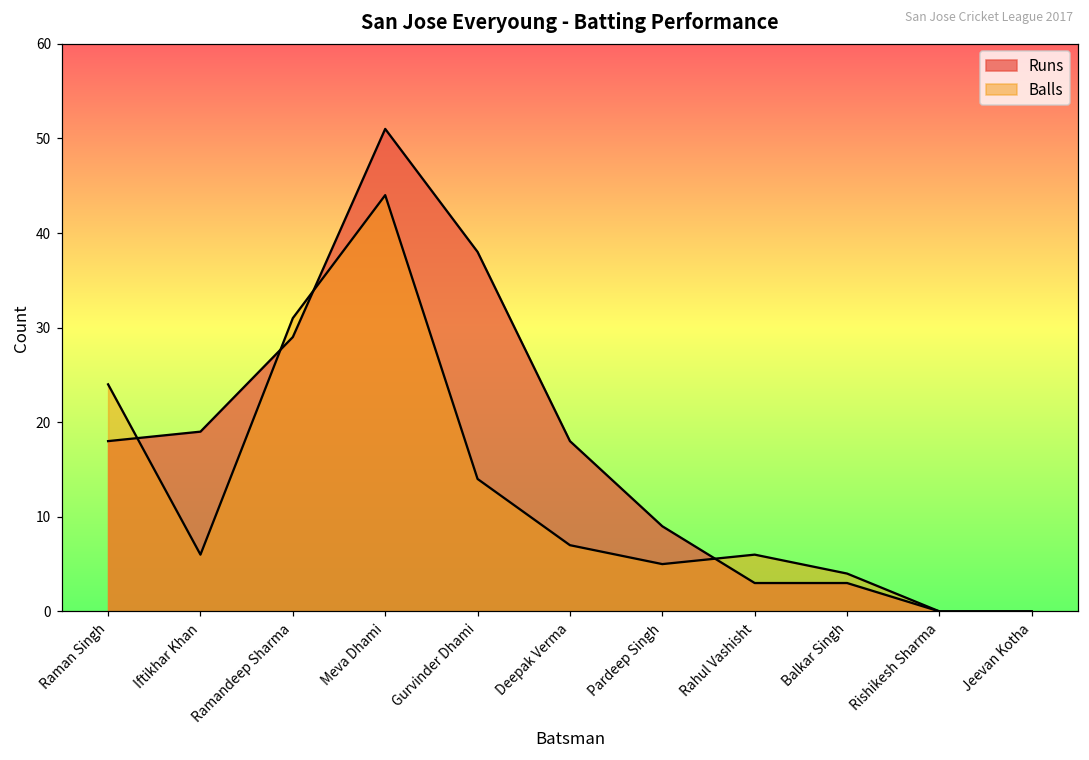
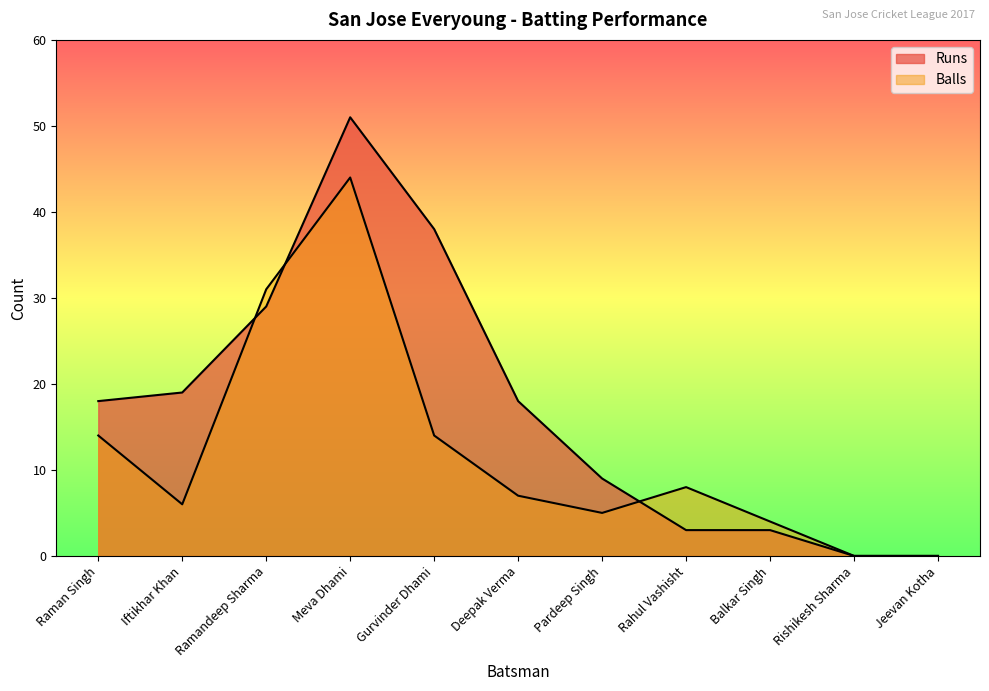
Balls, Raman Singh: 24 -> 14
Balls, Rahul Vashisht: 6 -> 8
